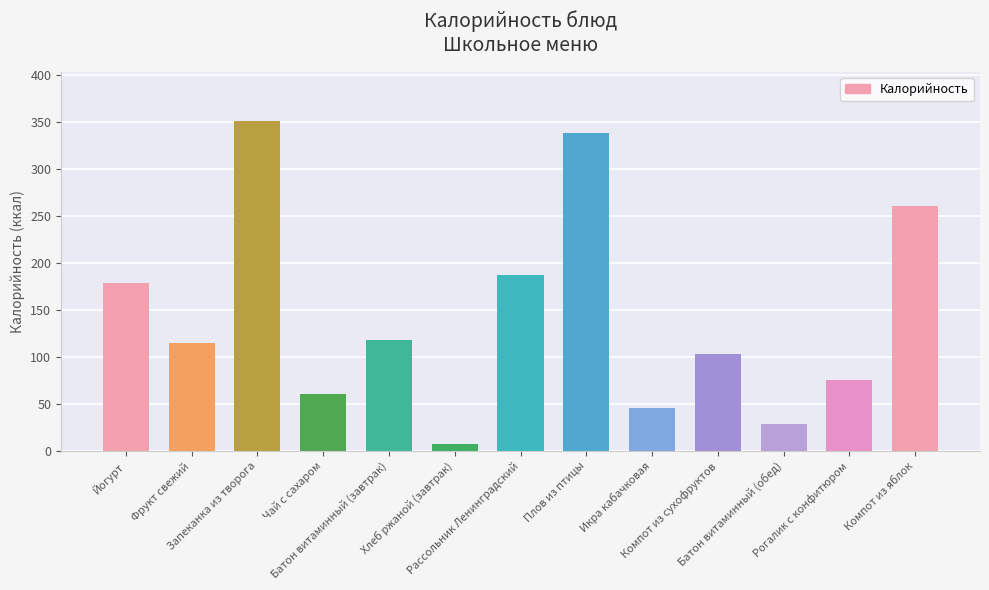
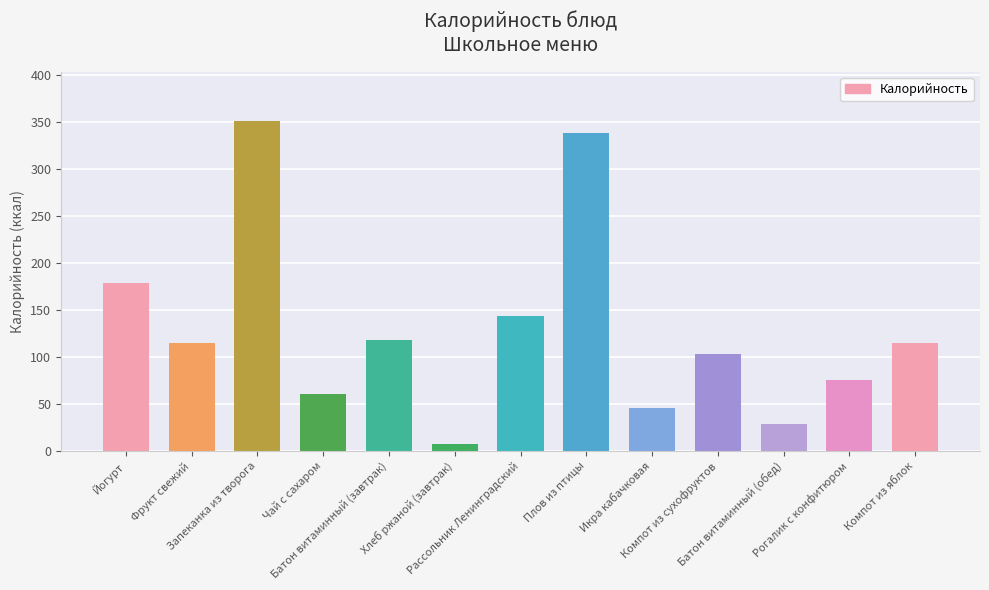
Рассольник Ленинградский: 190 -> 140
Компот из яблок: 260 -> 120
